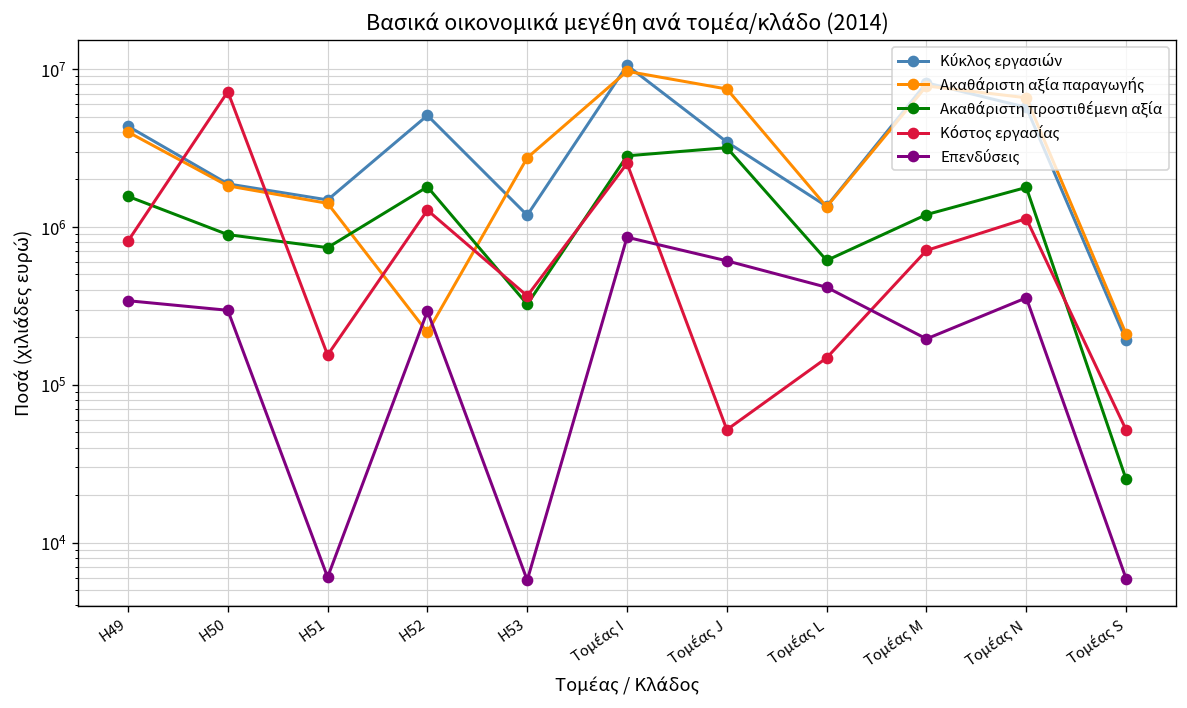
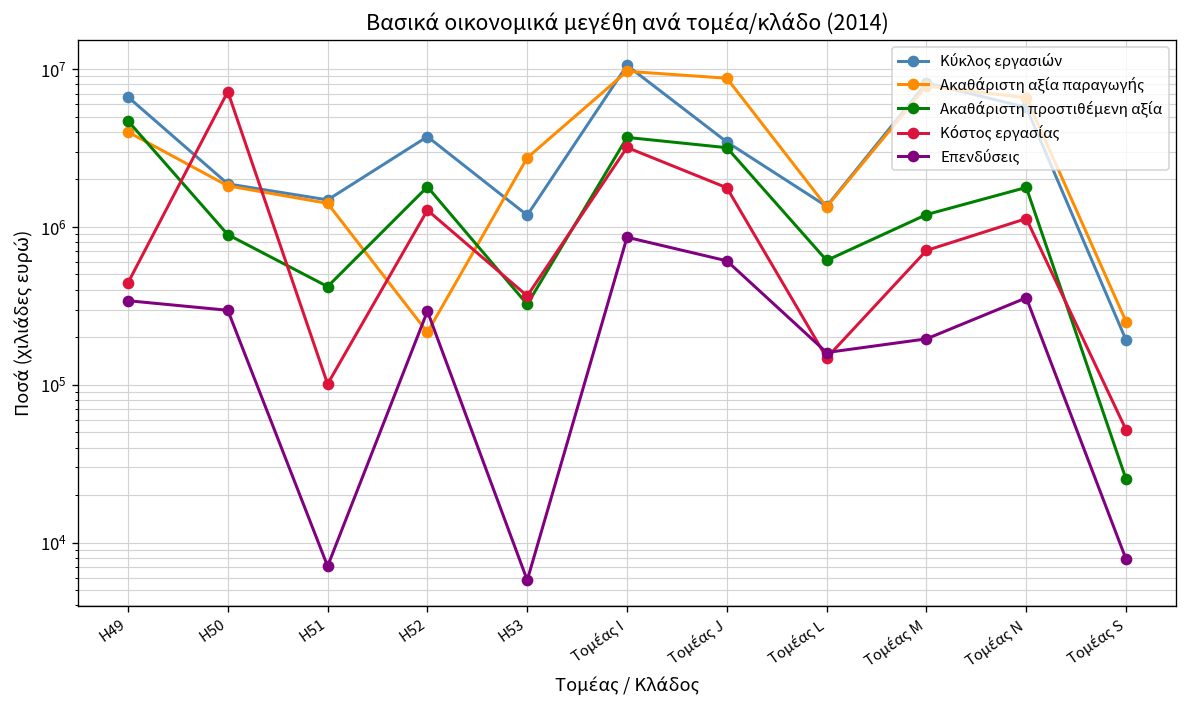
Κύκλος εργασιών, H49: 4400000 -> 7000000
Ακαθάριστη προστιθέμενη αξία, H49: 1600000 -> 4700000
Κόστος εργασίας, H49: 800000 -> 440000
Ακαθάριστη προστιθέμενη αξία, H51: 700000 -> 420000
Κόστος εργασίας, H51: 150000 -> 100000
Επενδύσεις, H51: 6000 -> 7000
Κύκλος εργασιών, H52: 5100000 -> 3700000
Ακαθάριστη προστιθέμενη αξία, Τομέας I: 2800000 -> 3700000
Κόστος εργασίας, Τομέας I: 2500000 -> 3200000
Ακαθάριστη αξία παραγωγής, Τομέας J: 7000000 -> 9000000
Κόστος εργασίας, Τομέας J: 52000 -> 1800000
Επενδύσεις, Τομέας L: 410000 -> 160000
Ακαθάριστη αξία παραγωγής, Τομέας S: 210000 -> 250000
Επενδύσεις, Τομέας S: 6000 -> 8000
